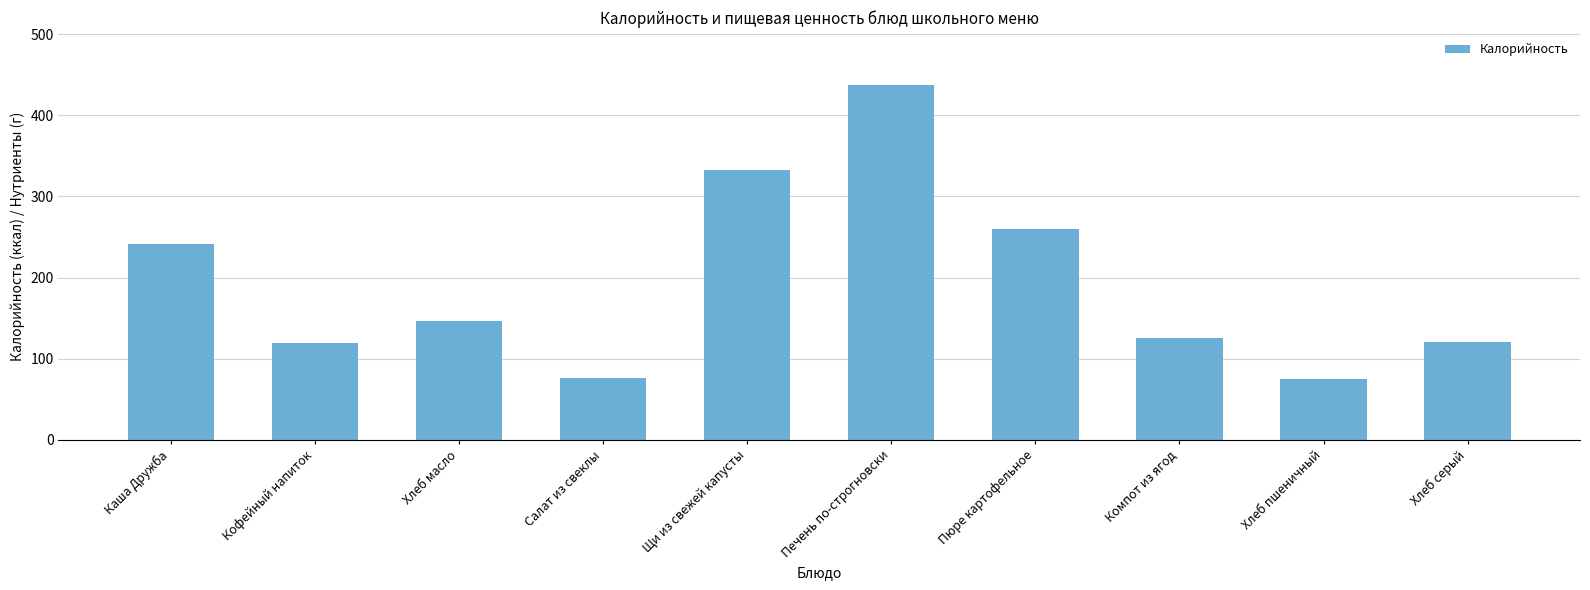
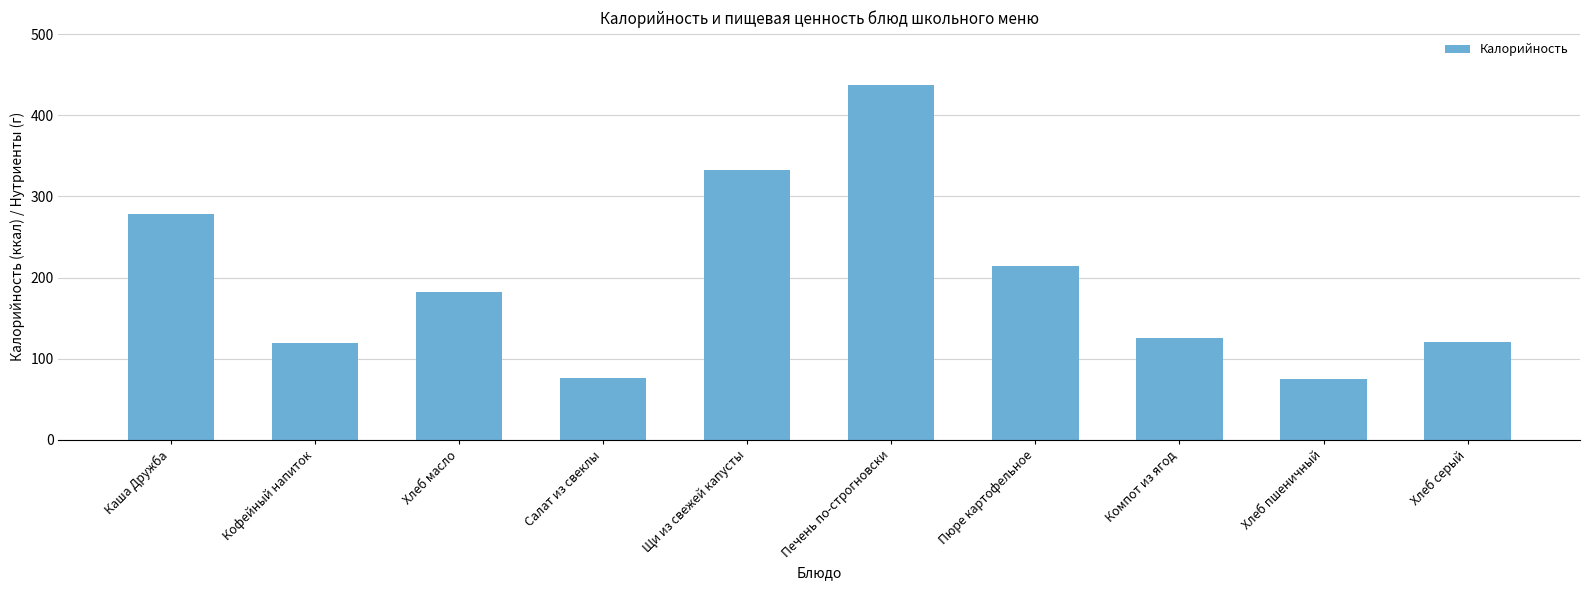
Каша Дружба: 240 -> 280
Хлеб масло: 150 -> 180
Пюре картофельное: 260 -> 210
